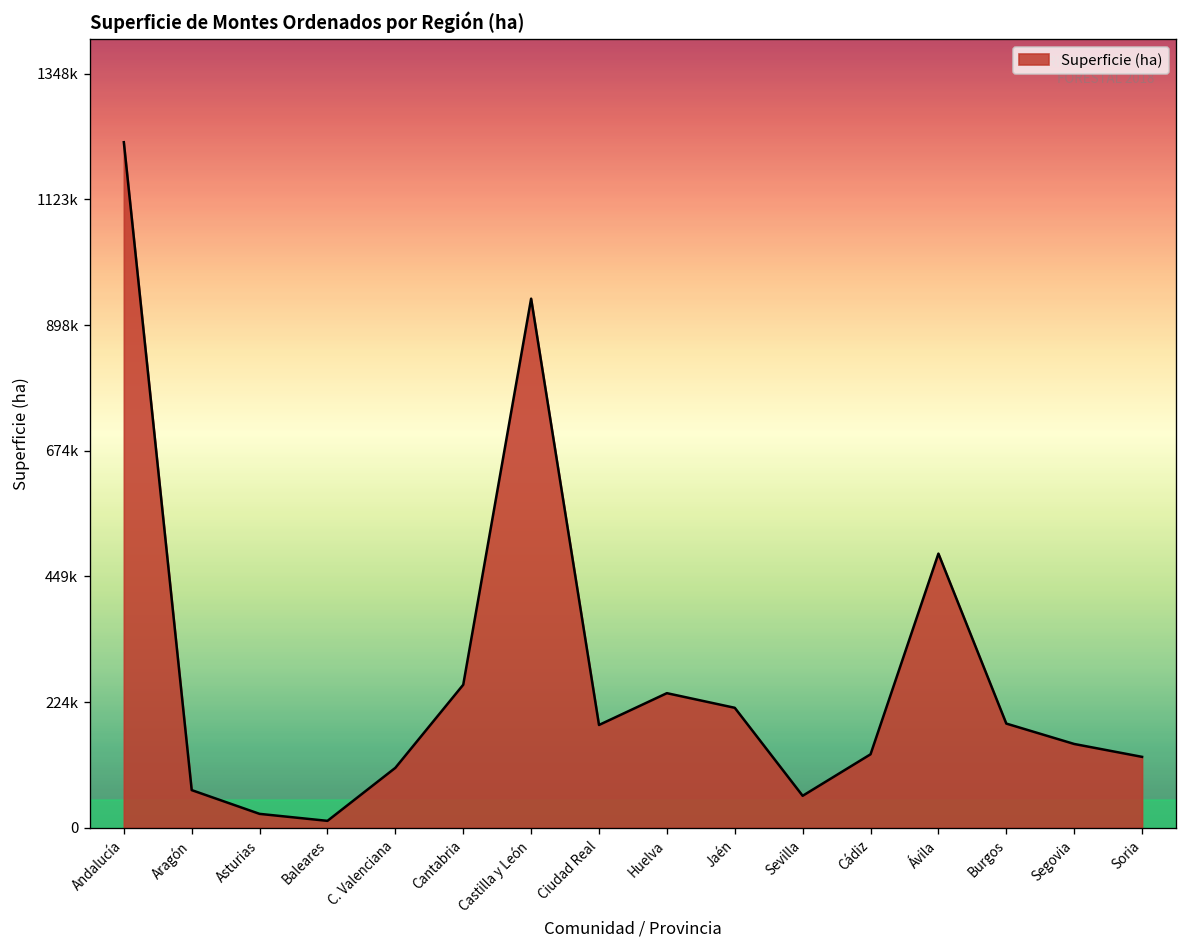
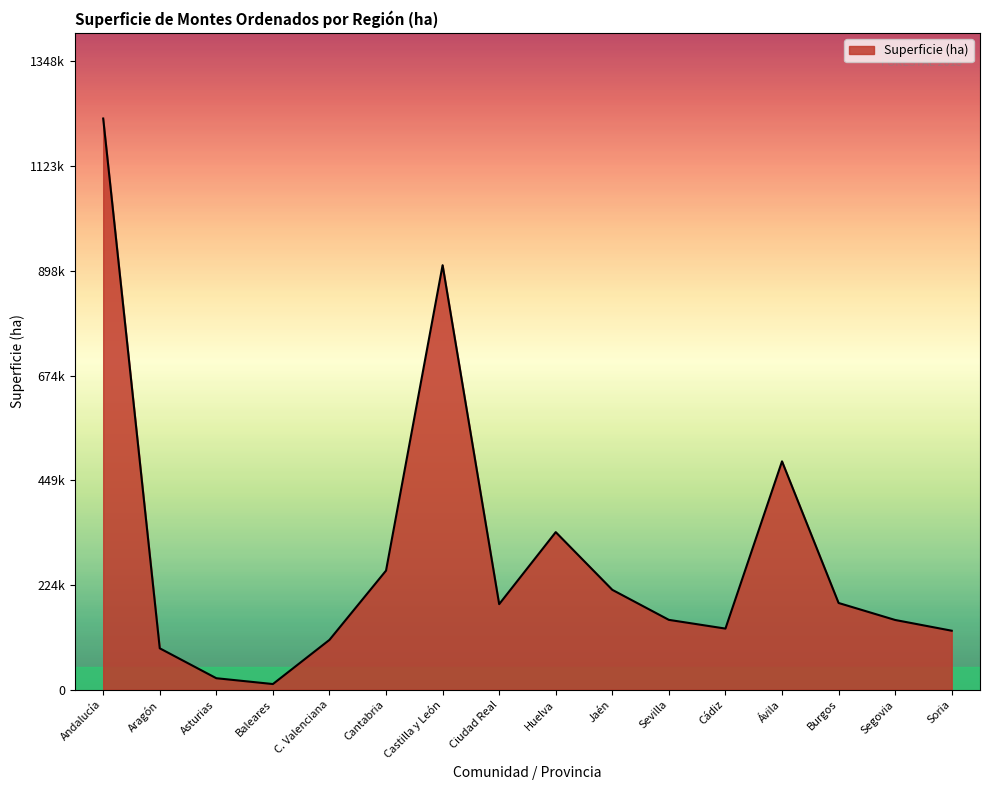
Aragón: 70000 -> 90000
Castilla y León: 950000 -> 910000
Huelva: 240000 -> 340000
Sevilla: 60000 -> 150000
